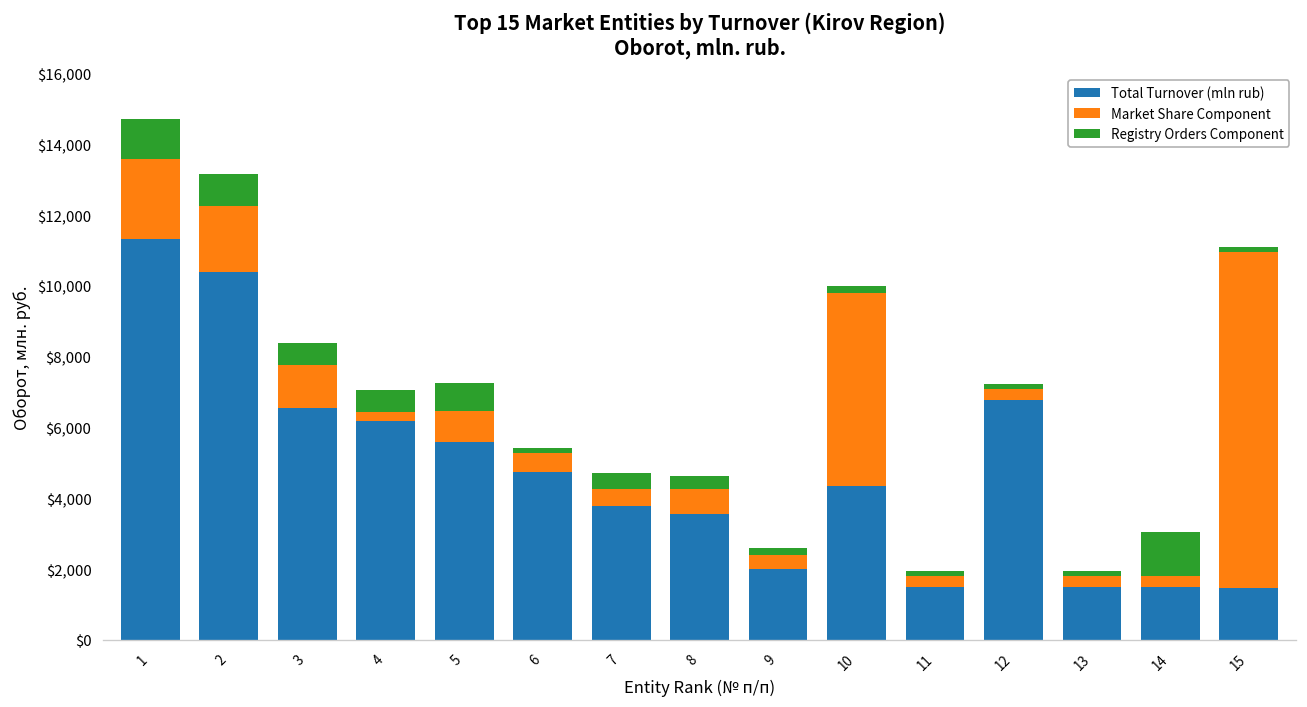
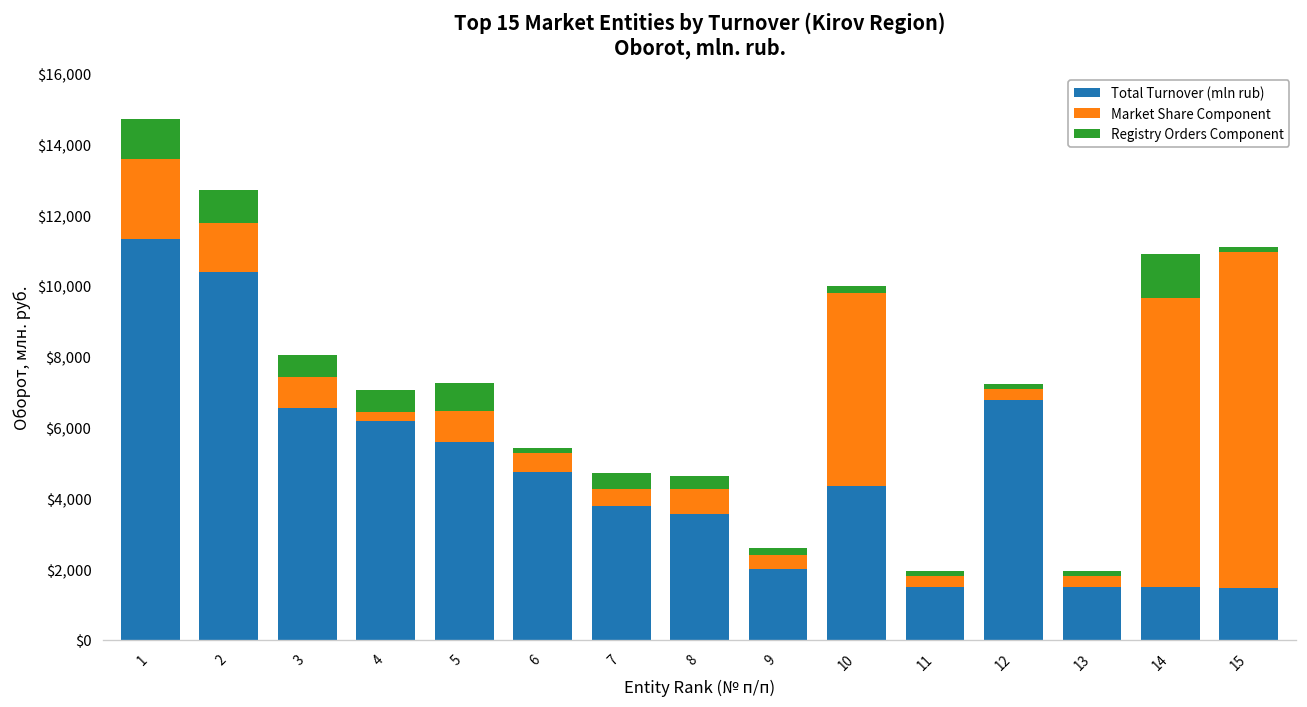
Market Share Component, 2: $1,800 -> $1,400
Market Share Component, 3: $1,200 -> $900
Market Share Component, 14: $300 -> $8,200
